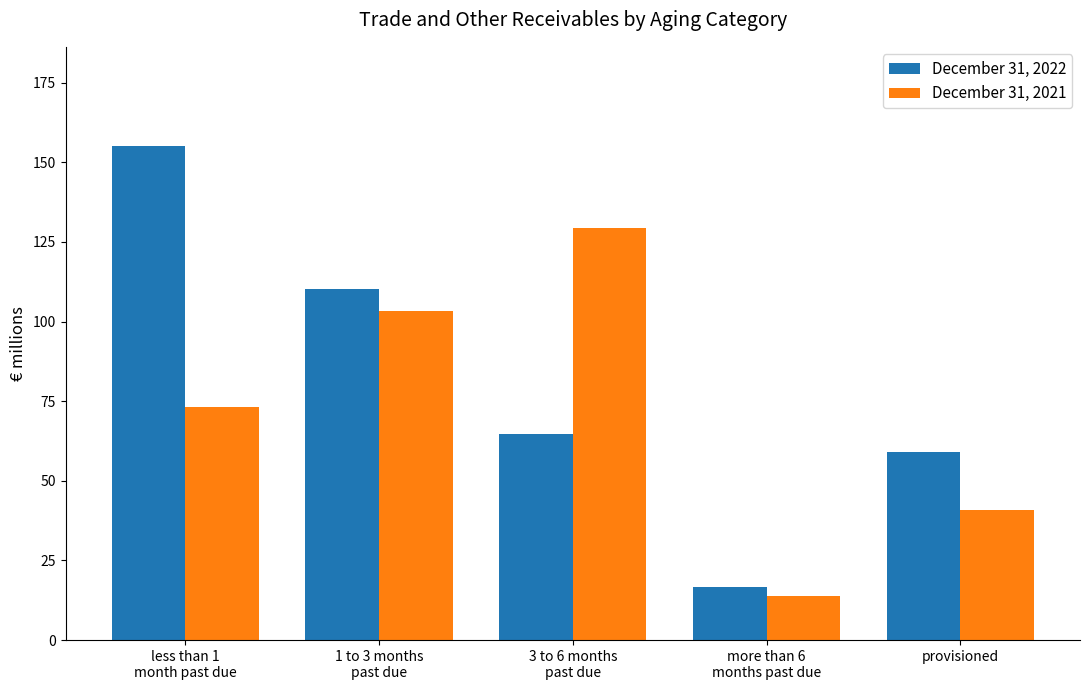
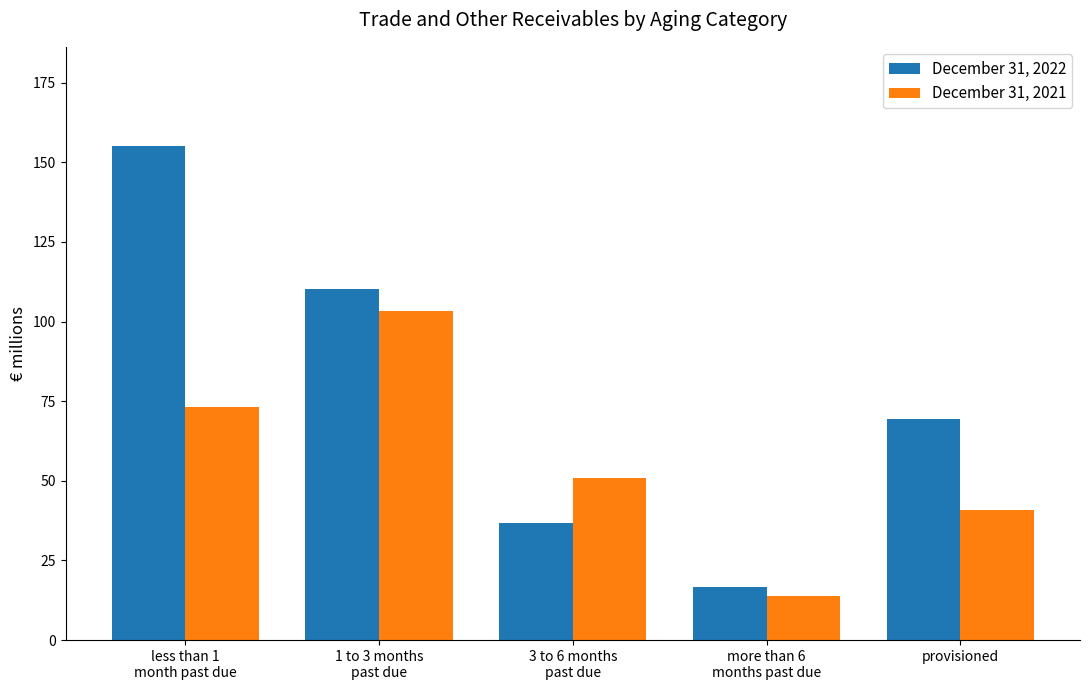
December 31, 2022, 3 to 6 months past due: 65 -> 37
December 31, 2021, 3 to 6 months past due: 130 -> 51
December 31, 2022, provisioned: 59 -> 70
